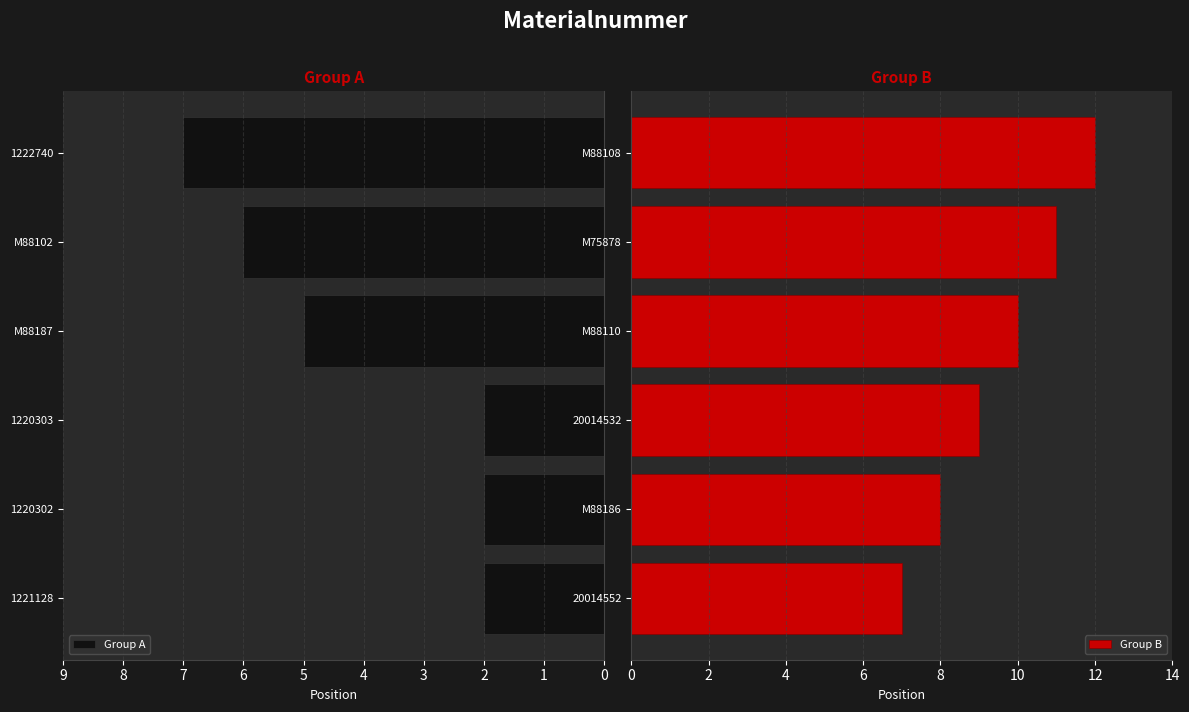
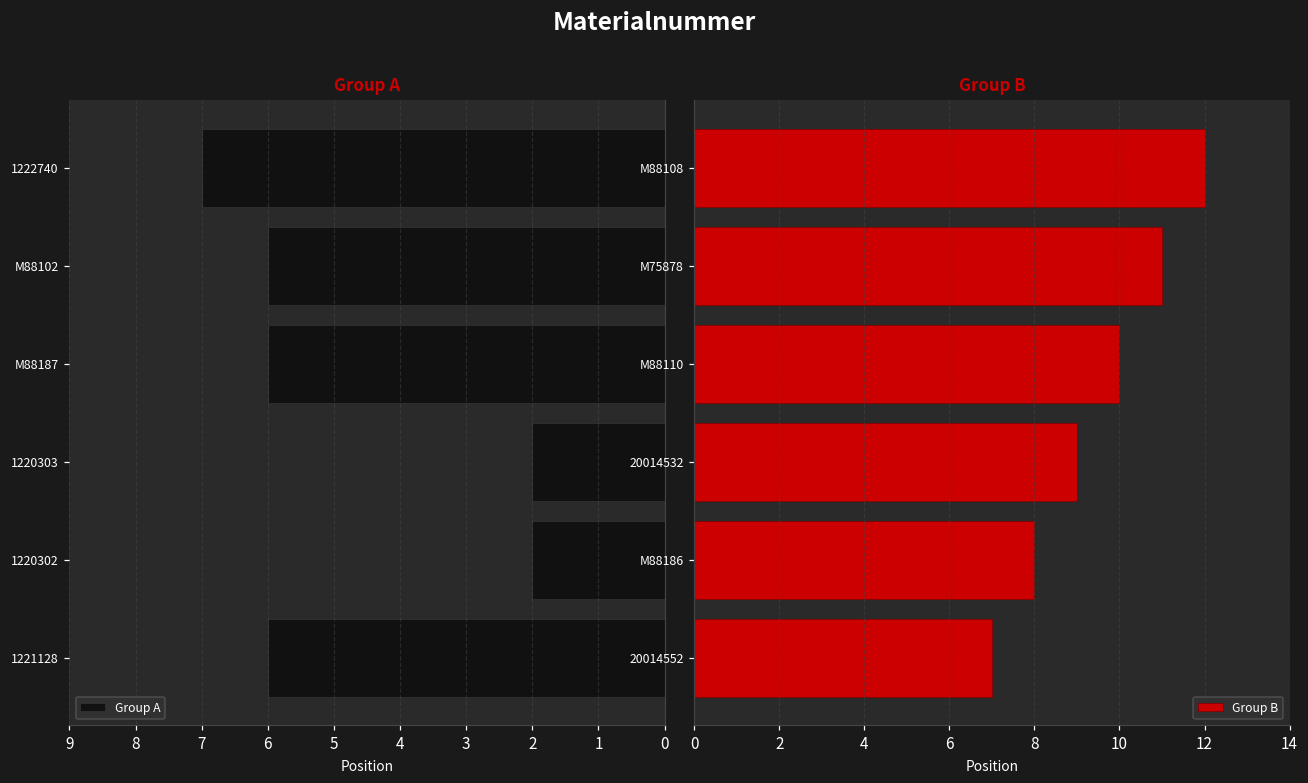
Group A, M88187: 5 -> 6
Group A, 1221128: 2 -> 6
